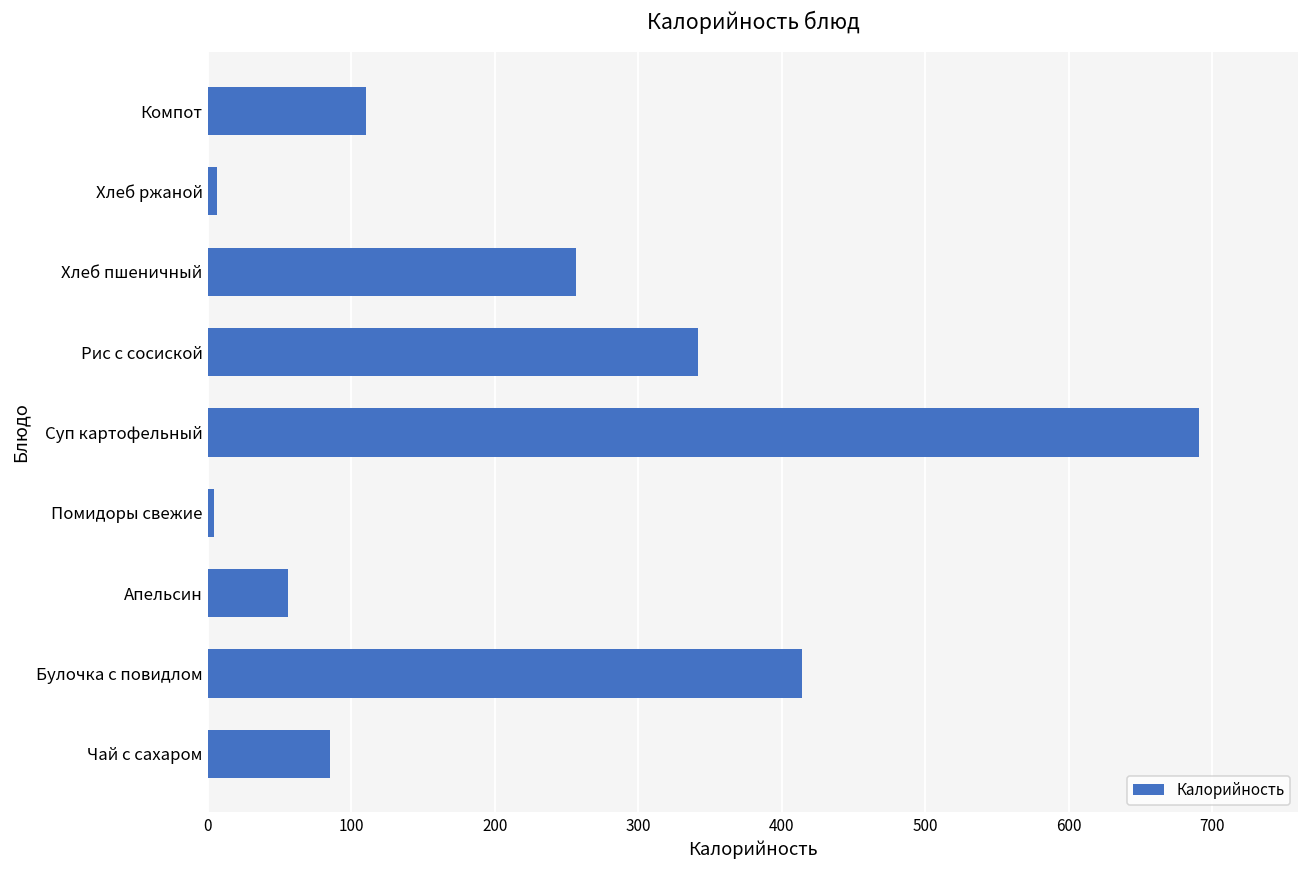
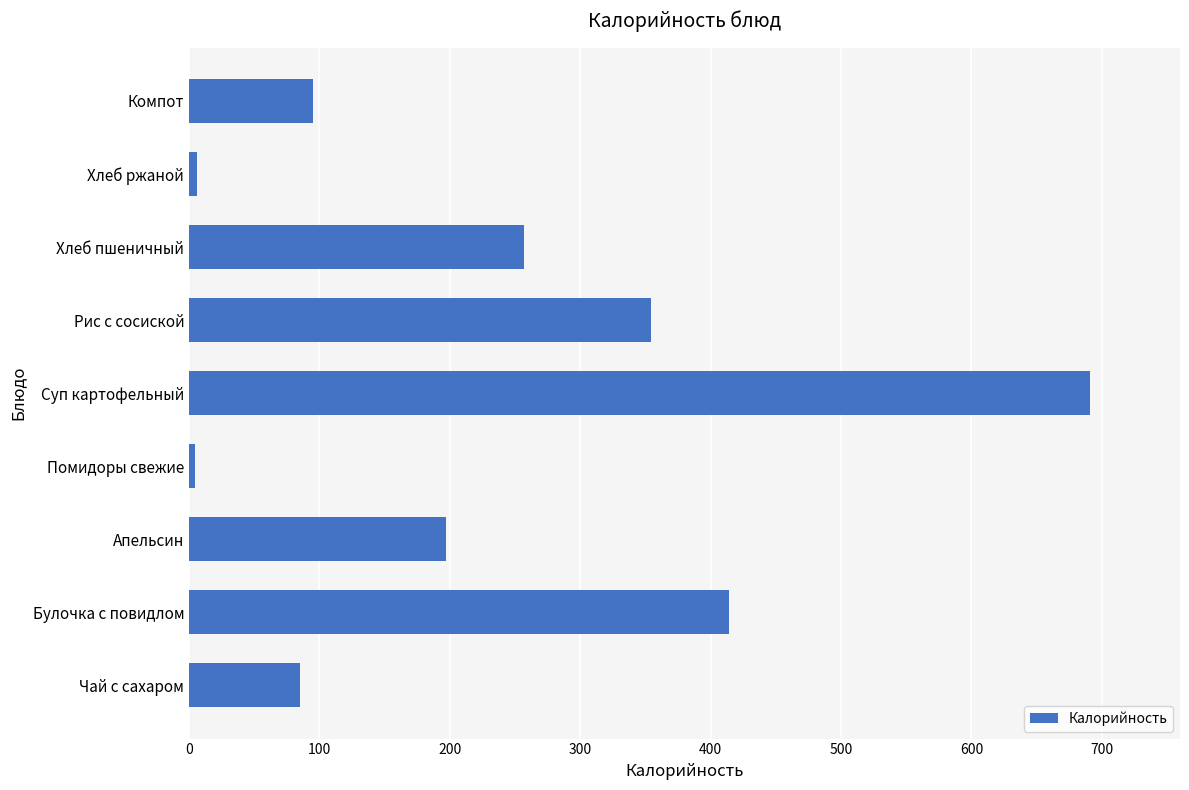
Компот: 110 -> 95
Рис с сосиской: 342 -> 354
Апельсин: 56 -> 197
